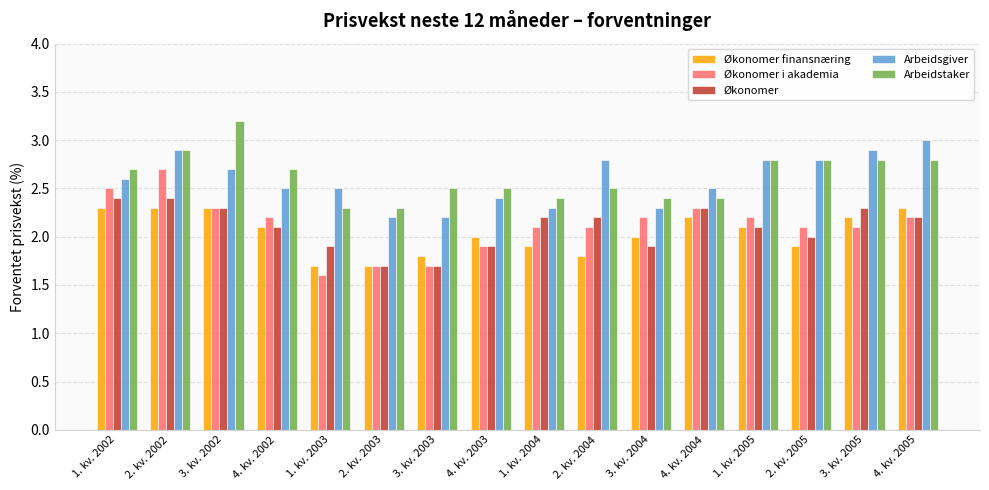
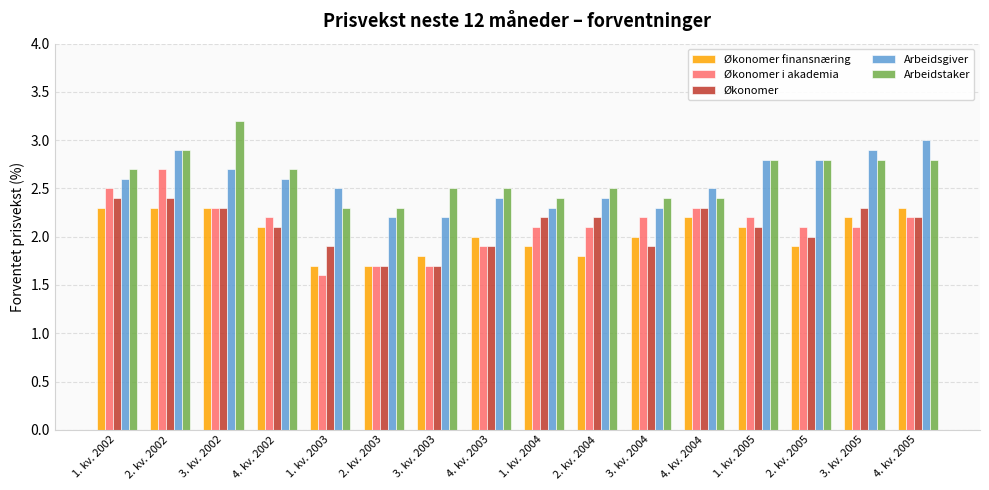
Arbeidsgiver, 4. kv. 2002: 2.5 -> 2.6
Arbeidsgiver, 2. kv. 2004: 2.8 -> 2.4
